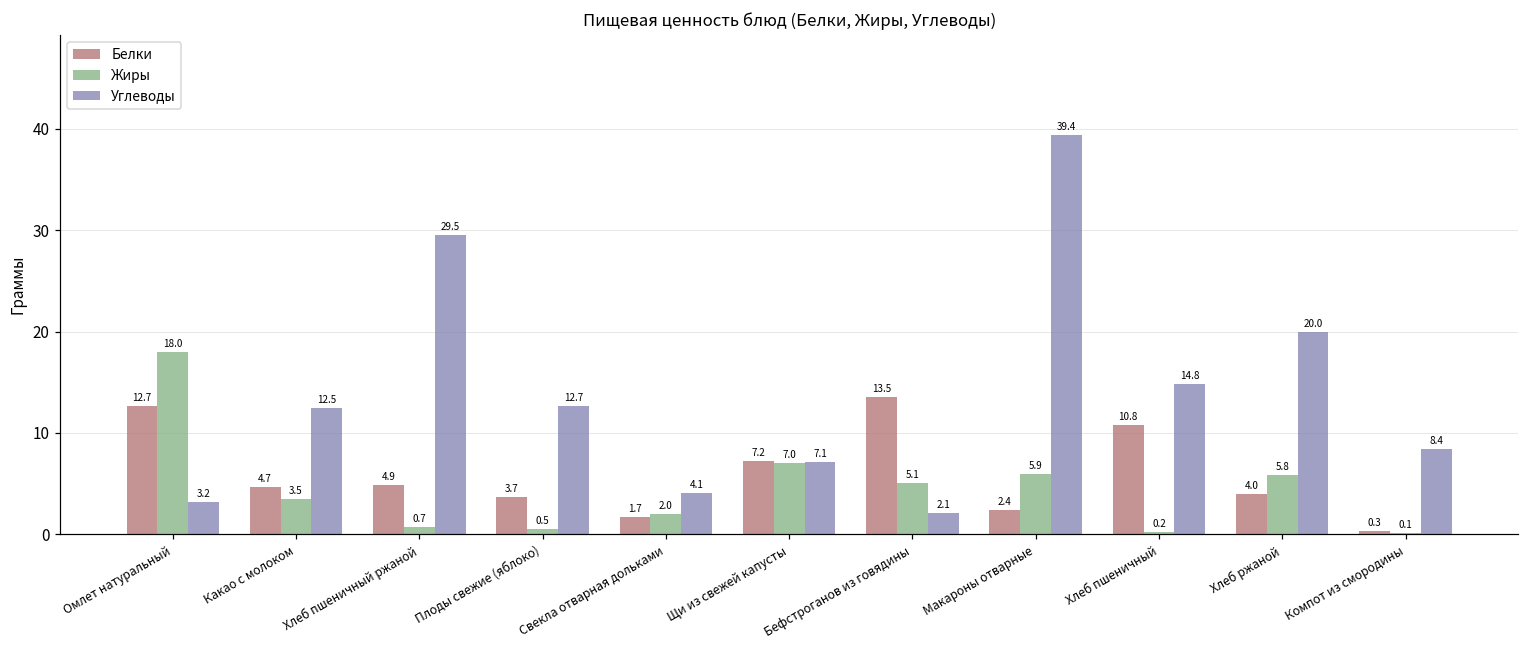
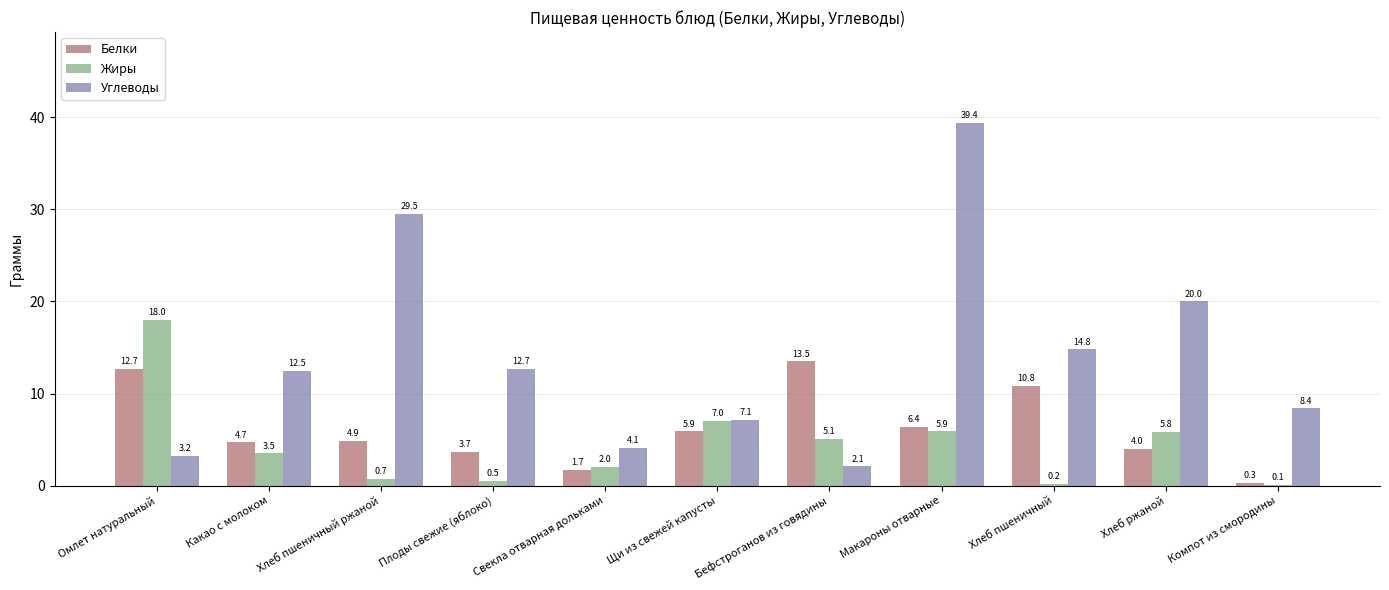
Белки, Щи из свежей капусты: 7.2 -> 5.9
Белки, Макароны отварные: 2.4 -> 6.4
